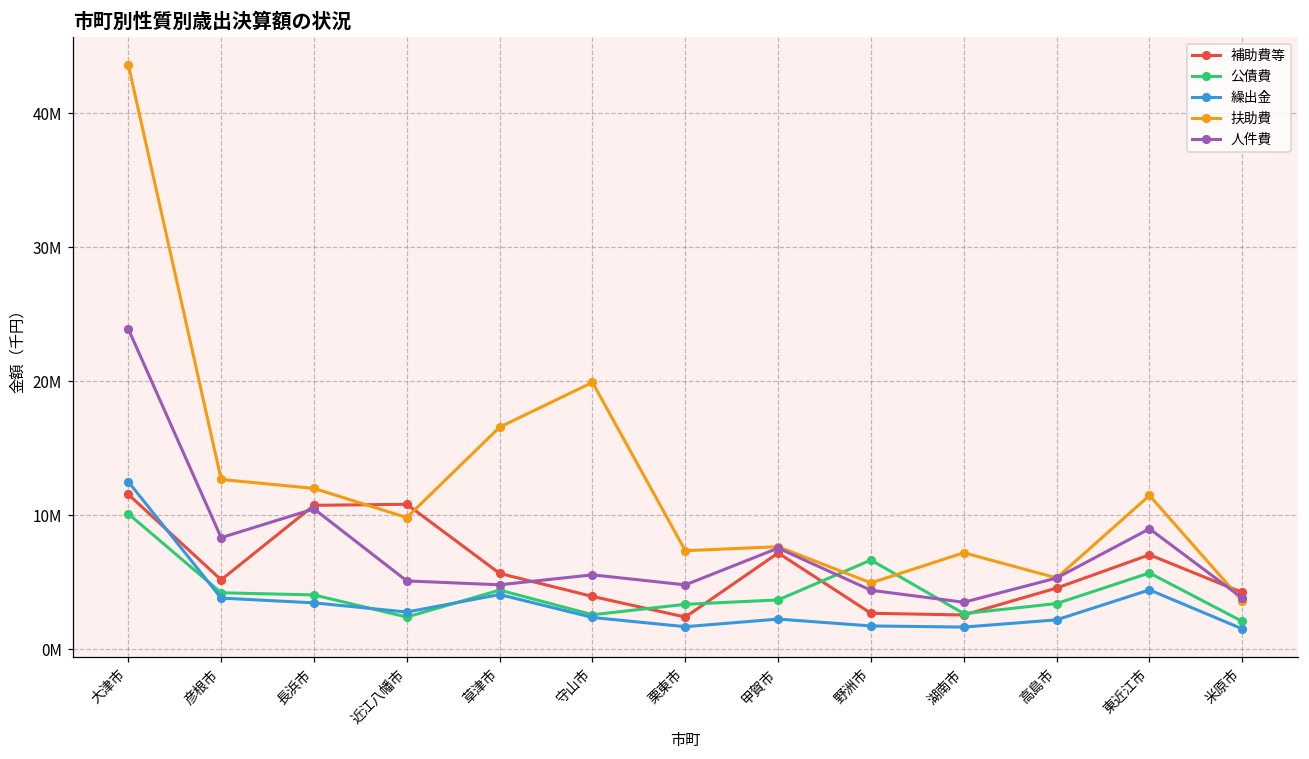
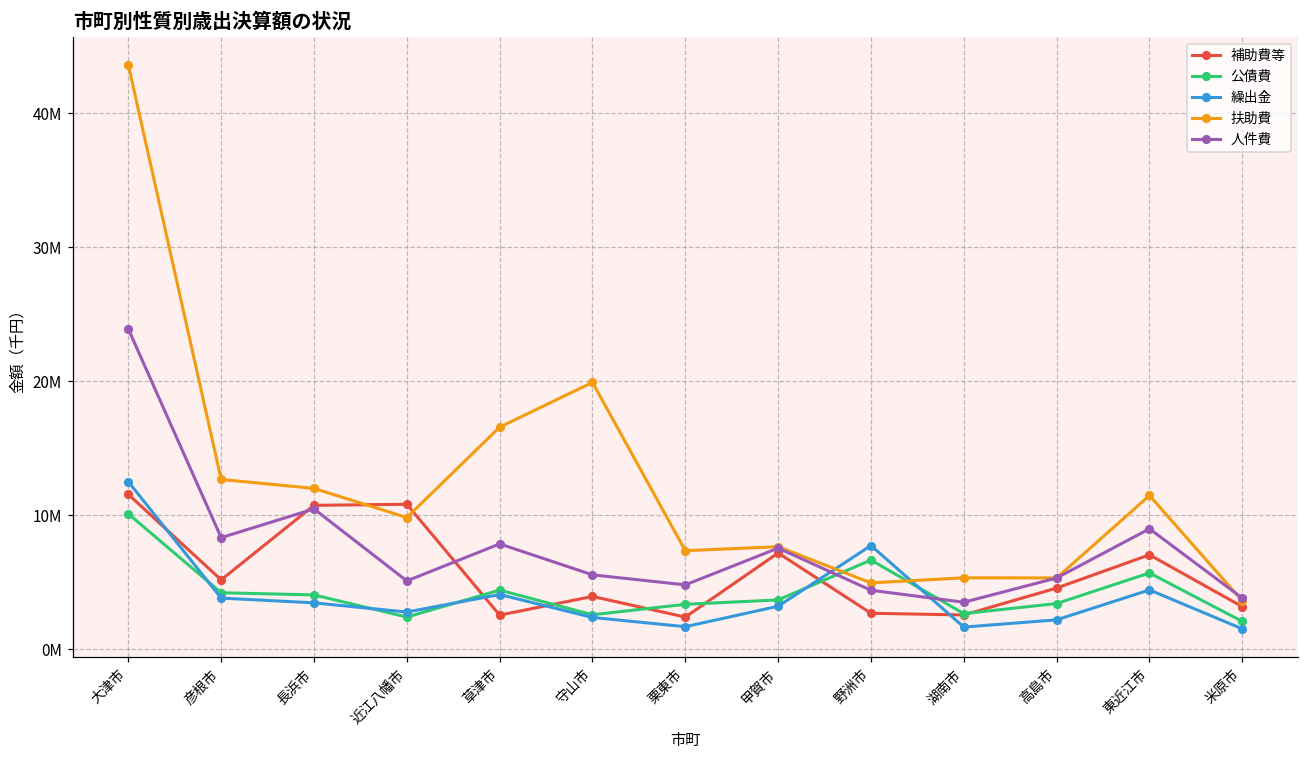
補助費等, 草津市: 5700000 -> 2600000
人件費, 草津市: 4800000 -> 7900000
繰出金, 甲賀市: 2300000 -> 3200000
繰出金, 野洲市: 1700000 -> 7700000
扶助費, 湖南市: 7200000 -> 5300000
補助費等, 米原市: 4200000 -> 3200000
